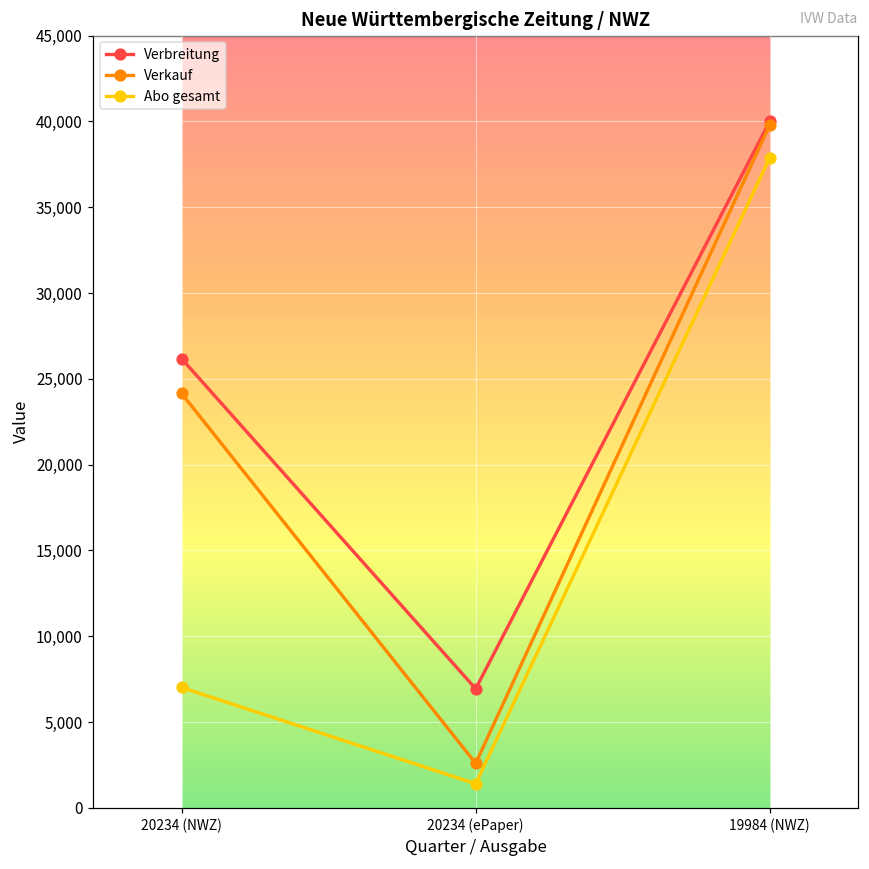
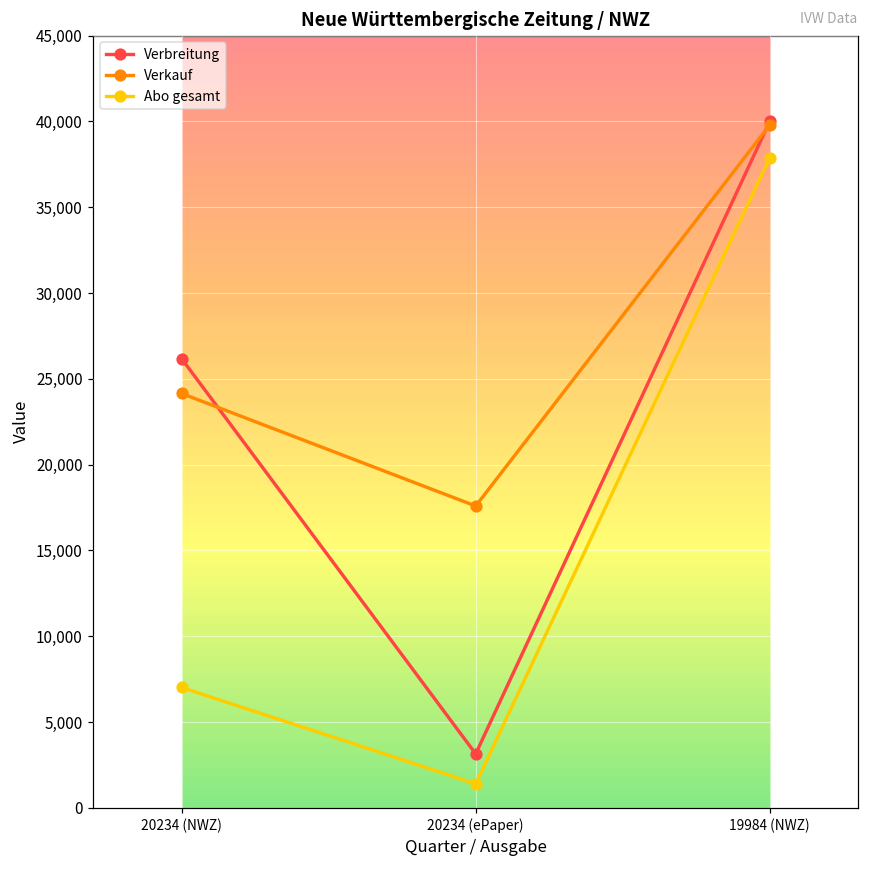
Verbreitung, 20234 (ePaper): 6,900 -> 3,100
Verkauf, 20234 (ePaper): 2,600 -> 17,600
